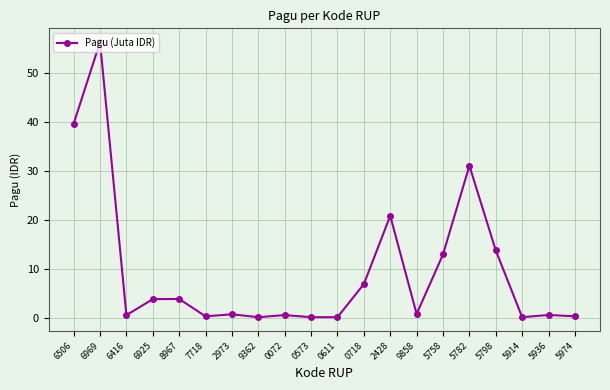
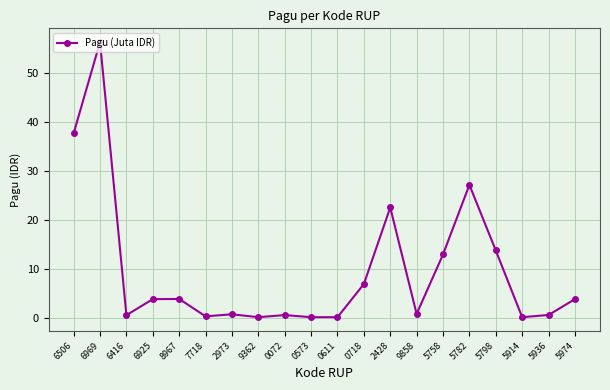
6506: 40 -> 38
2428: 21 -> 23
5782: 31 -> 27
5974: 0 -> 4
